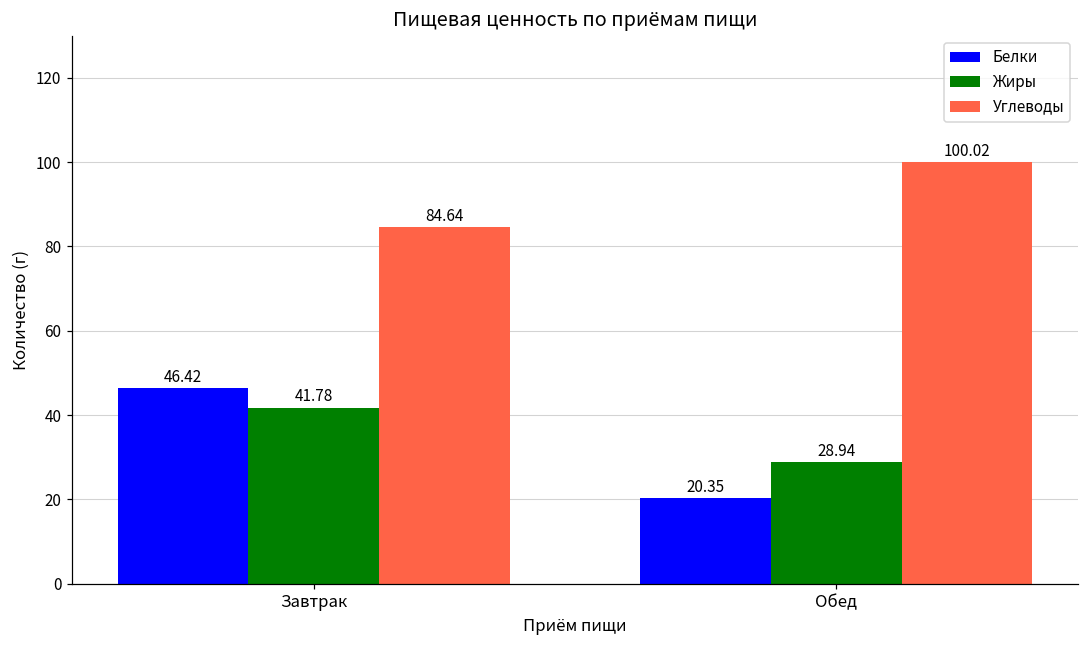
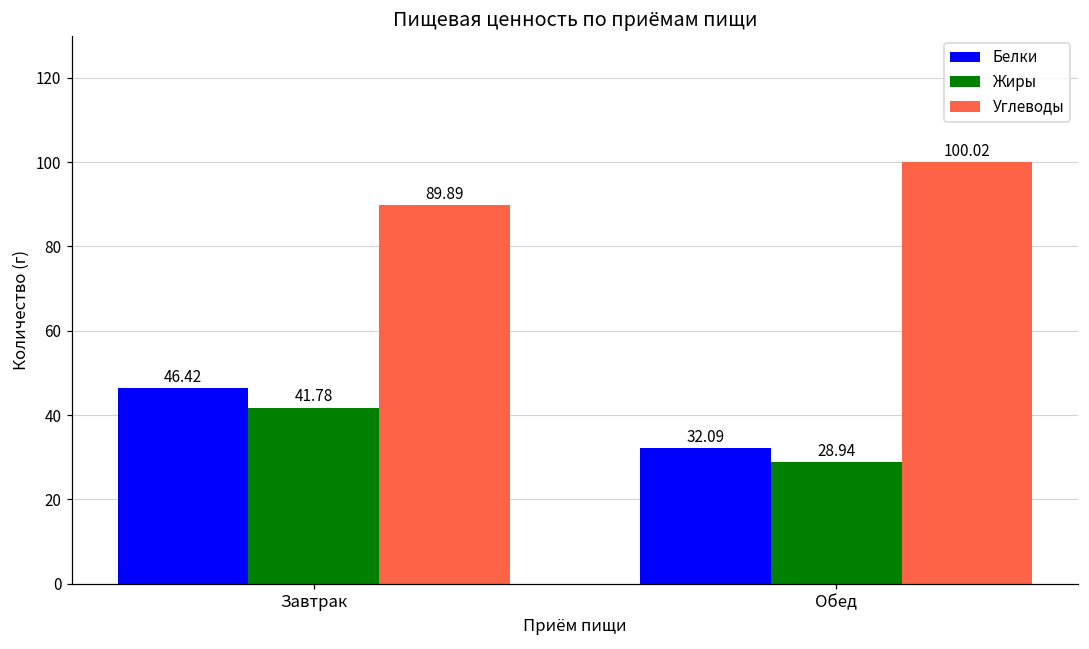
Углеводы, Завтрак: 84.64 -> 89.89
Белки, Обед: 20.35 -> 32.09
